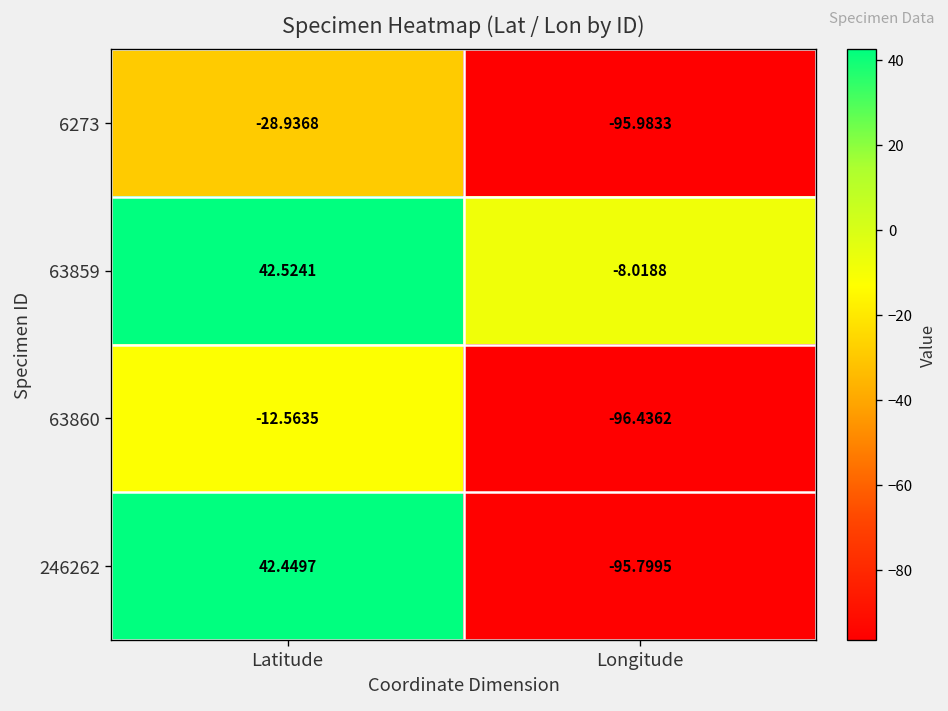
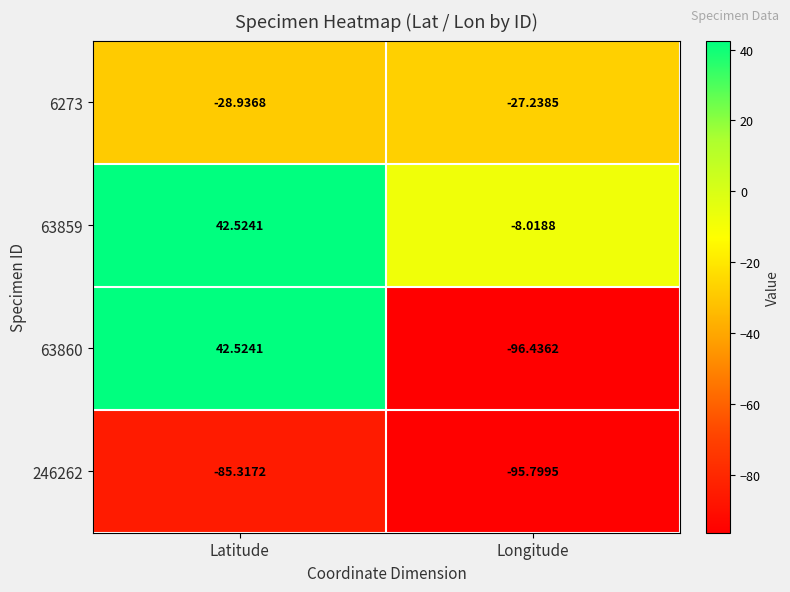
6273, Longitude: -95.9833 -> -27.2385
63860, Latitude: -12.5635 -> 42.5241
246262, Latitude: 42.4497 -> -85.3172
